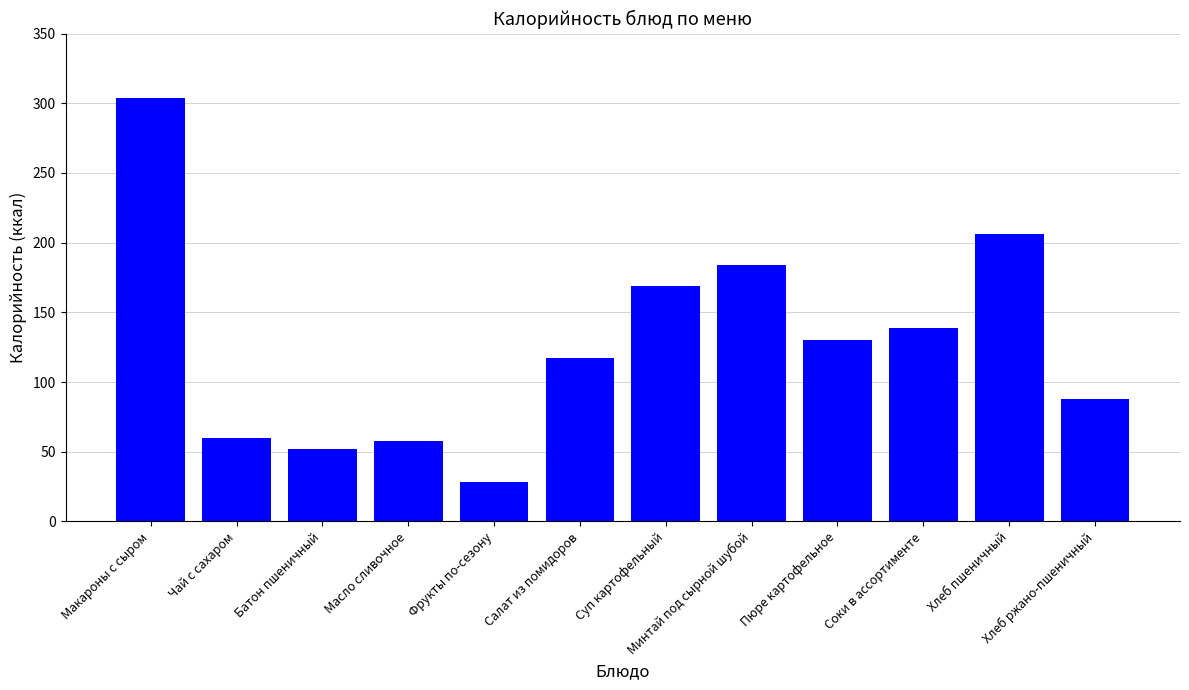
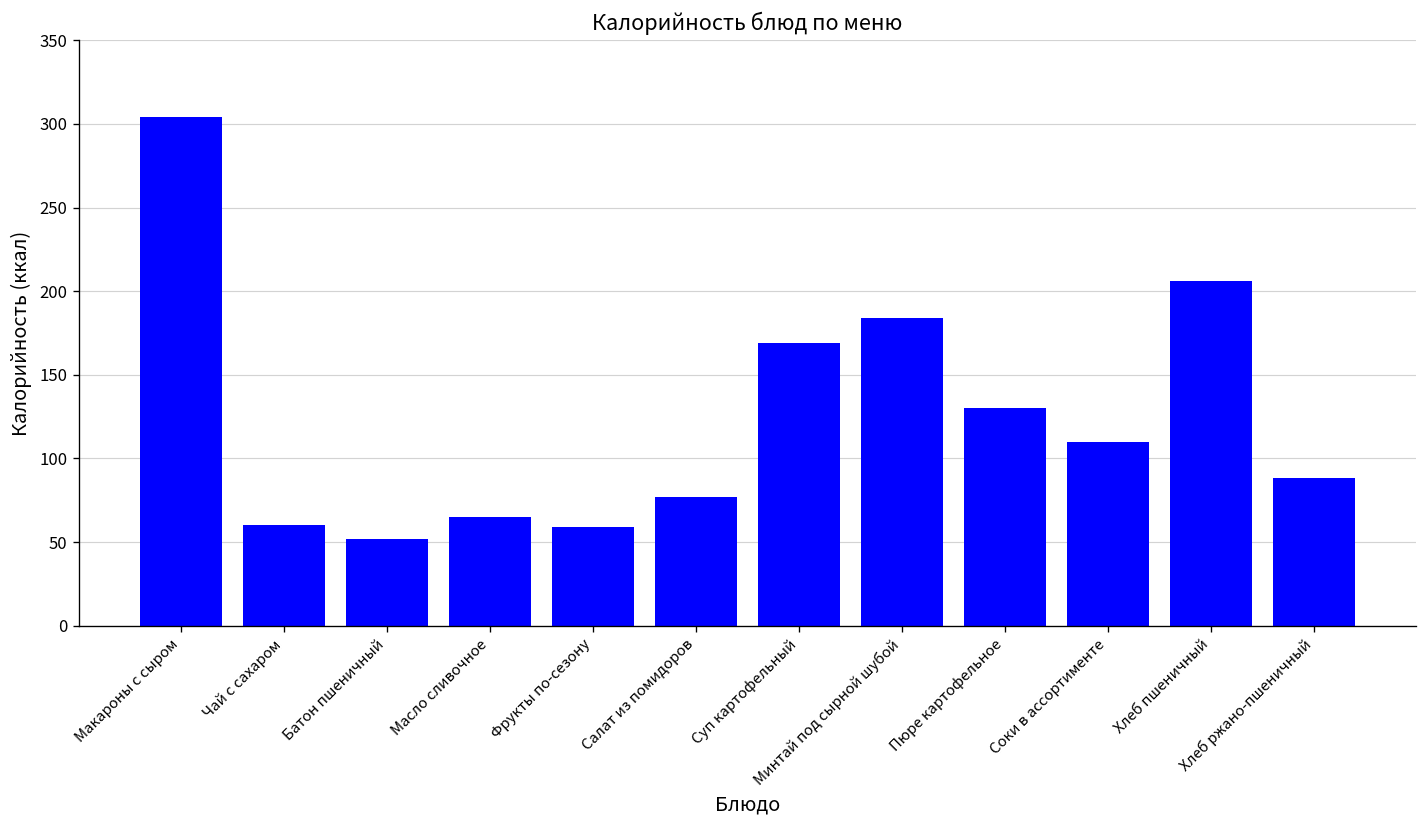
Масло сливочное: 58 -> 65
Фрукты по-сезону: 28 -> 59
Салат из помидоров: 117 -> 77
Соки в ассортименте: 139 -> 110
